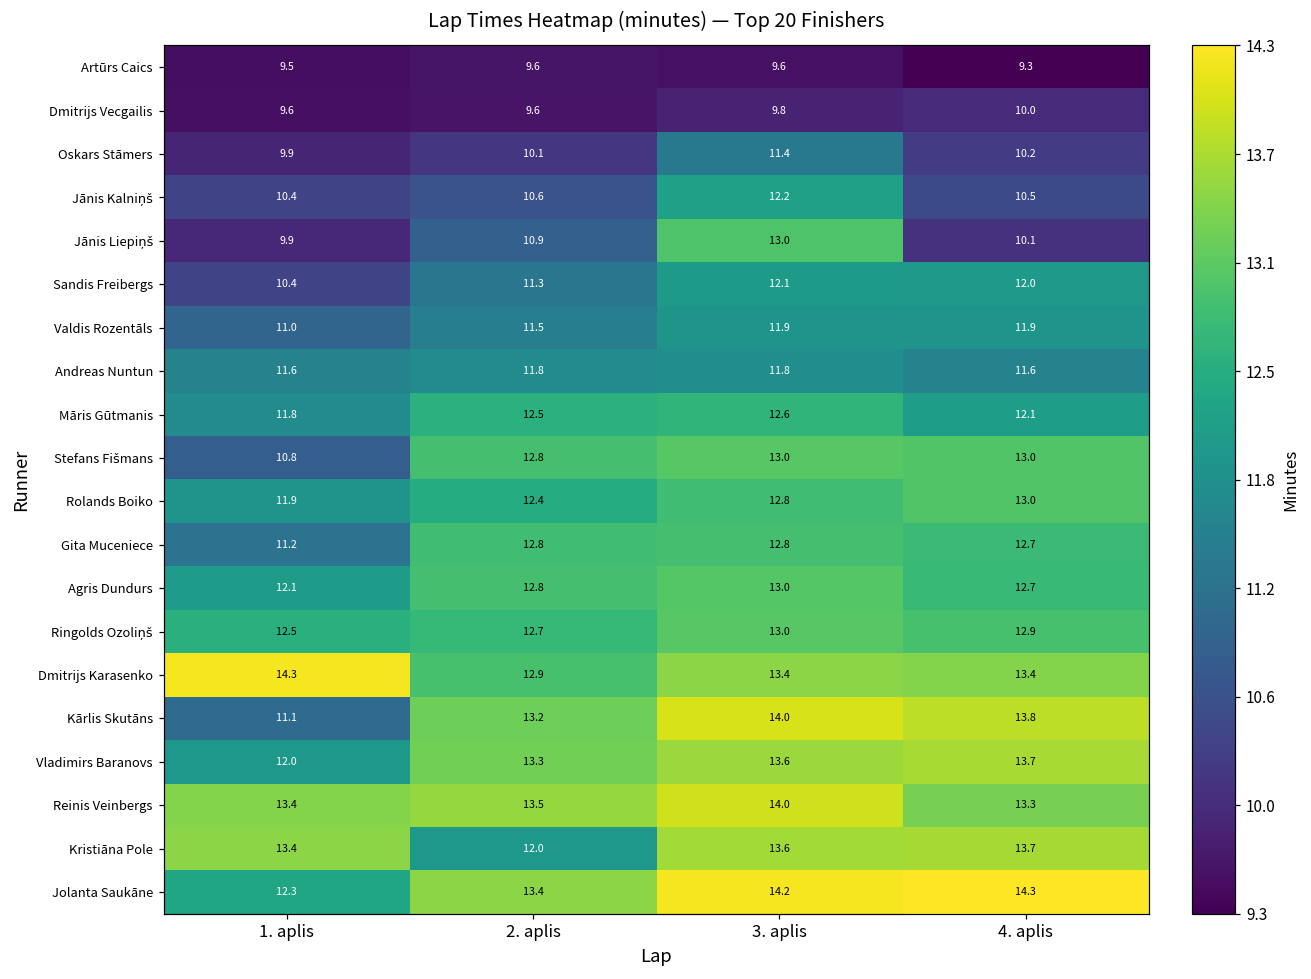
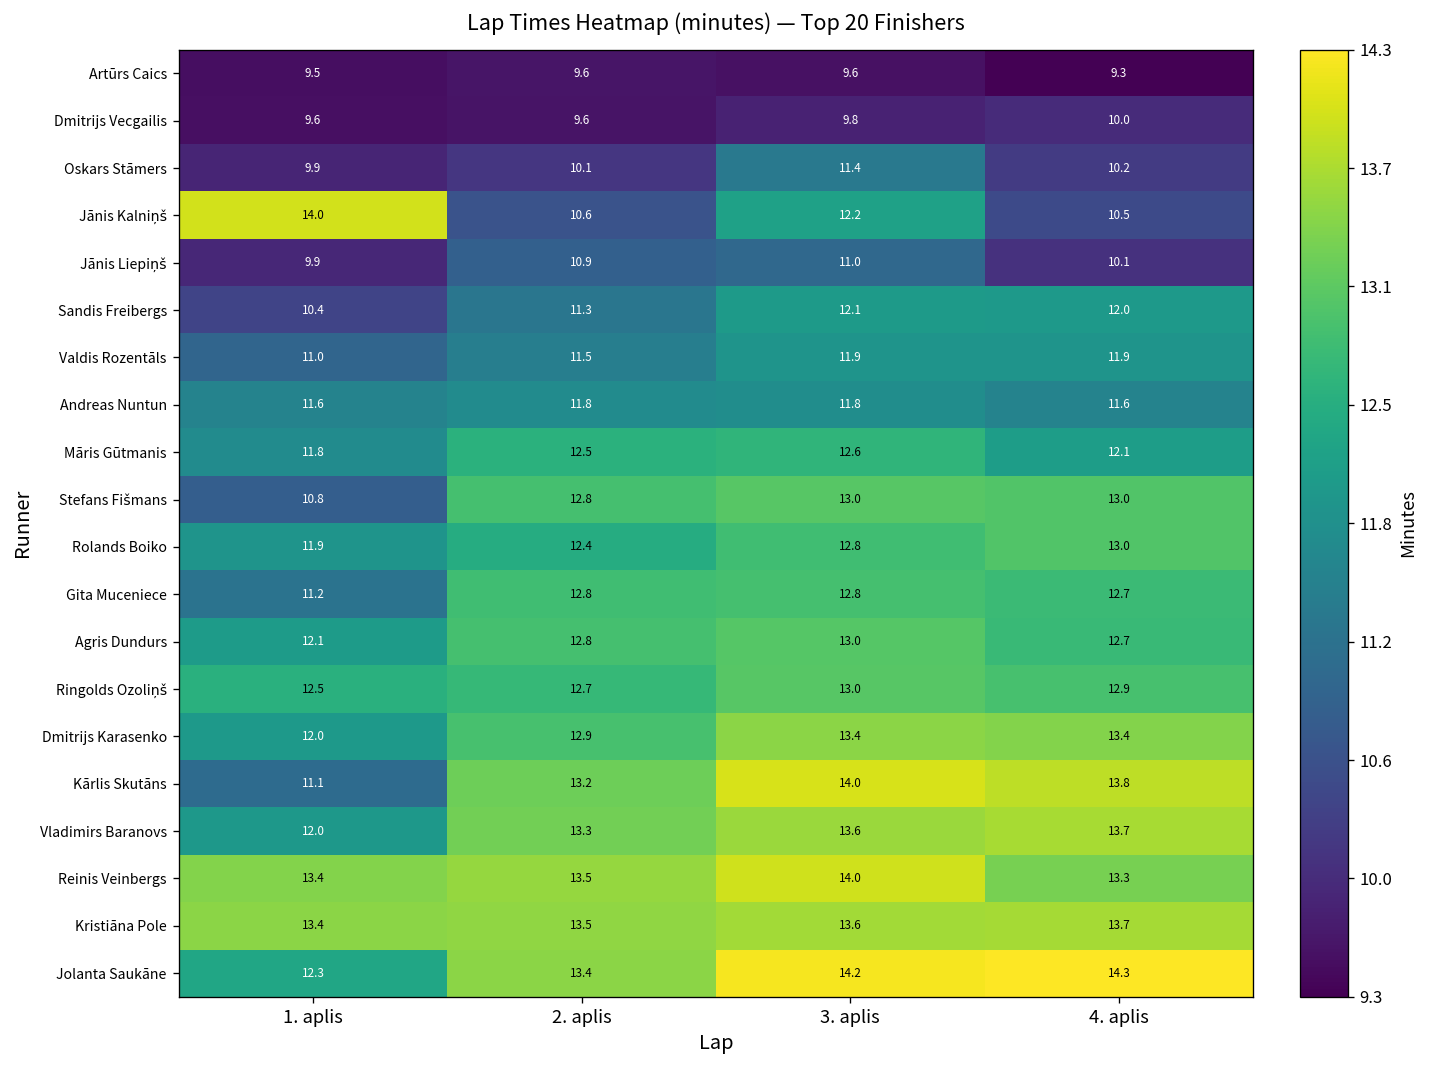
Jānis Kalniņš, 1. aplis: 10.4 -> 14.0
Jānis Liepiņš, 3. aplis: 13.0 -> 11.0
Dmitrijs Karasenko, 1. aplis: 14.3 -> 12.0
Kristiāna Pole, 2. aplis: 12.0 -> 13.5
